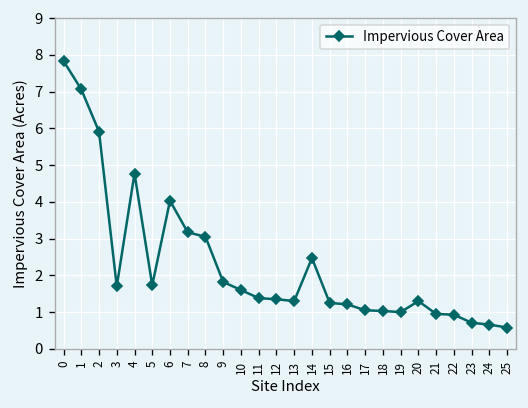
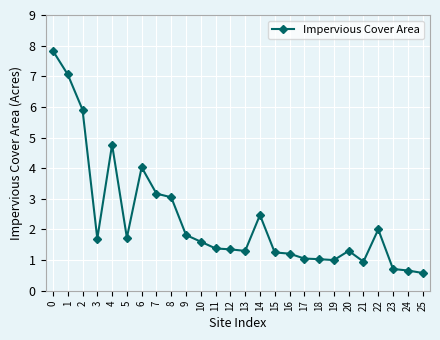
22: 0.9 -> 2.0
